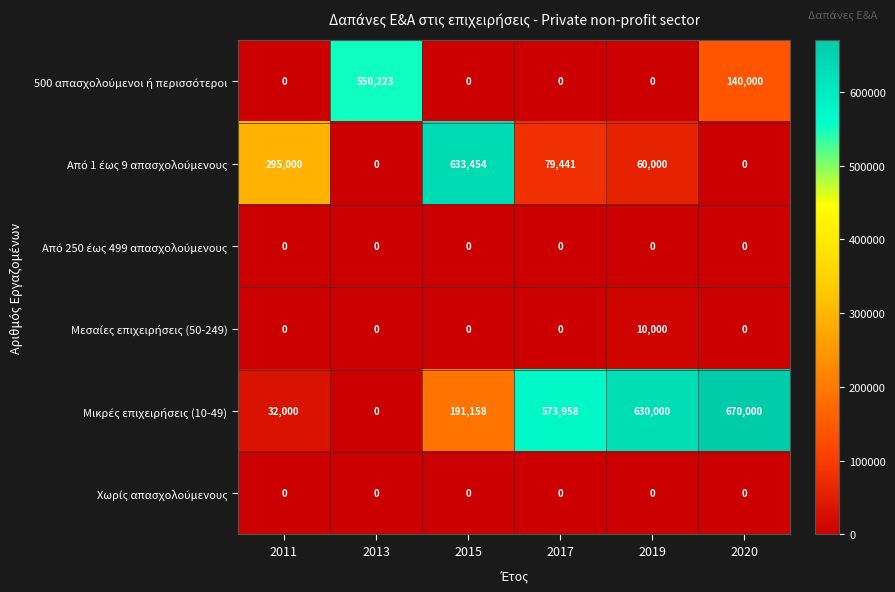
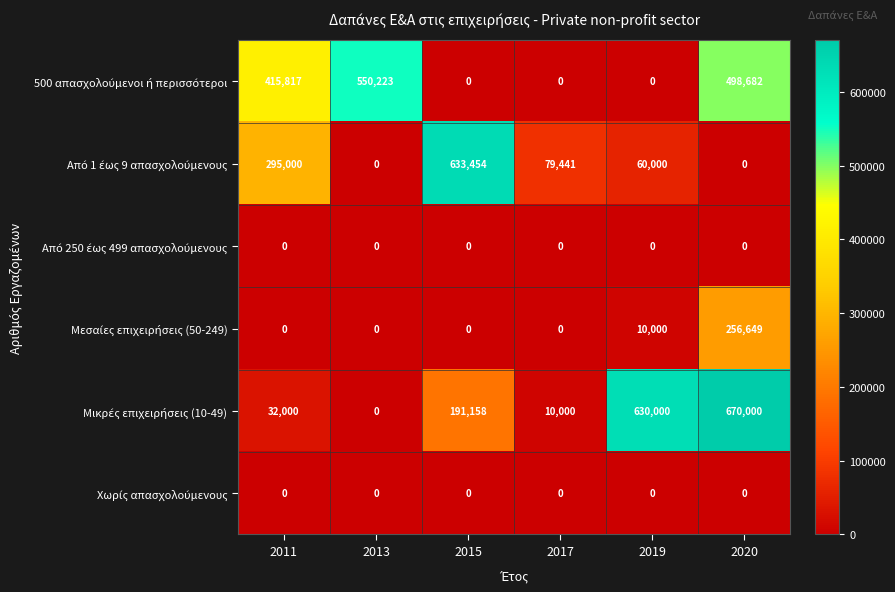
500 απασχολούμενοι ή περισσότεροι, 2011: 0 -> 415,817
500 απασχολούμενοι ή περισσότεροι, 2020: 140,000 -> 498,682
Μεσαίες επιχειρήσεις (50-249), 2020: 0 -> 256,649
Μικρές επιχειρήσεις (10-49), 2017: 573,958 -> 10,000
